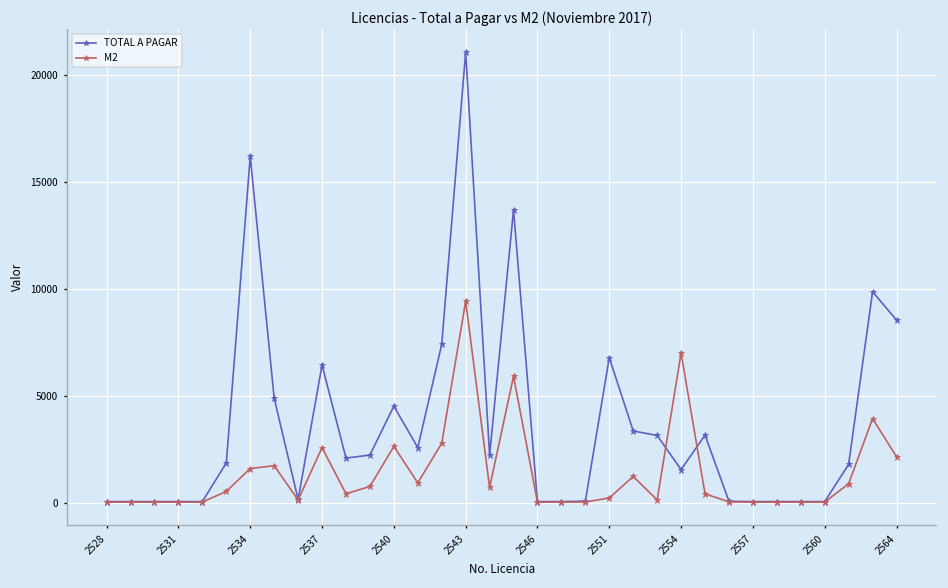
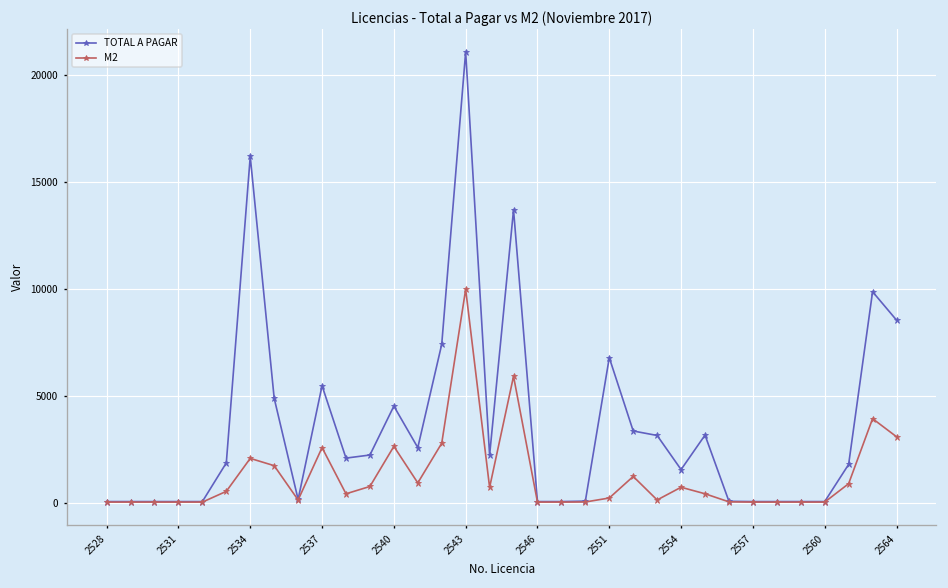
M2, 2534: 1600 -> 2100
TOTAL A PAGAR, 2537: 6400 -> 5500
M2, 2543: 9400 -> 10000
M2, 2554: 7000 -> 700
M2, 2564: 2200 -> 3100
